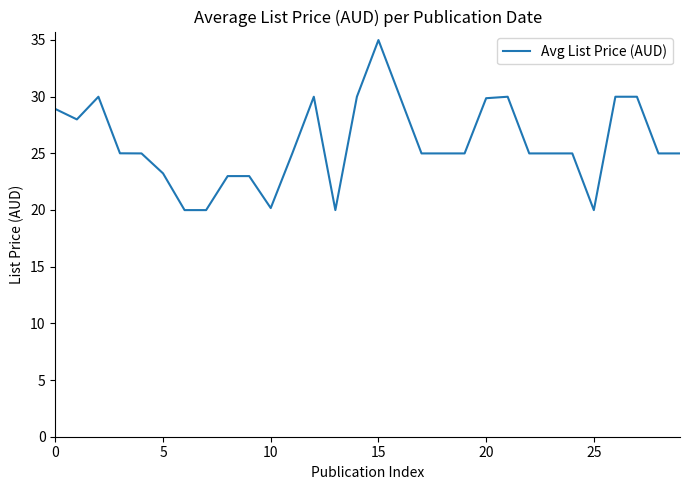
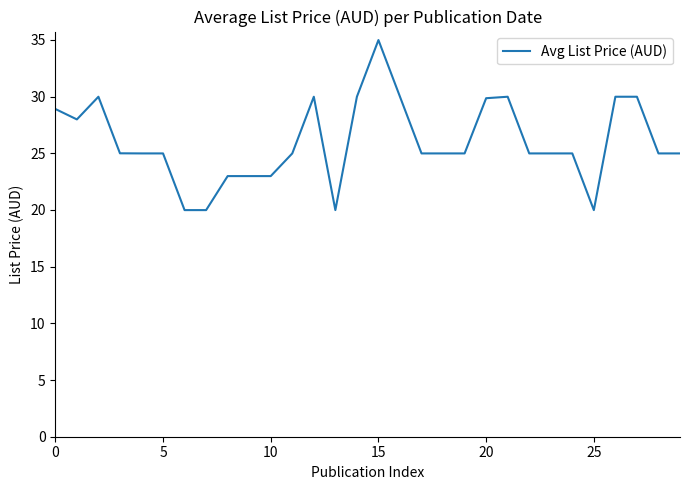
5: 23.2 -> 25.0
10: 20.2 -> 23.0
